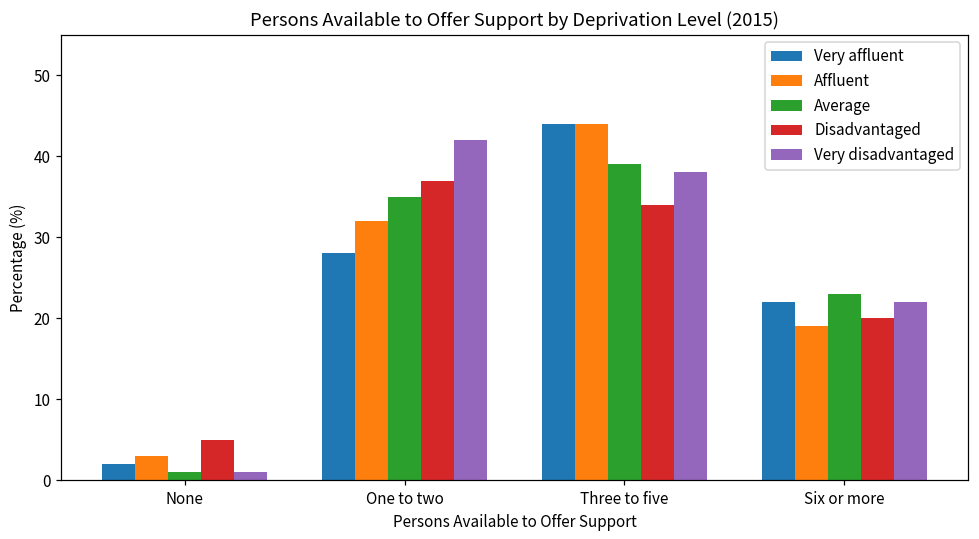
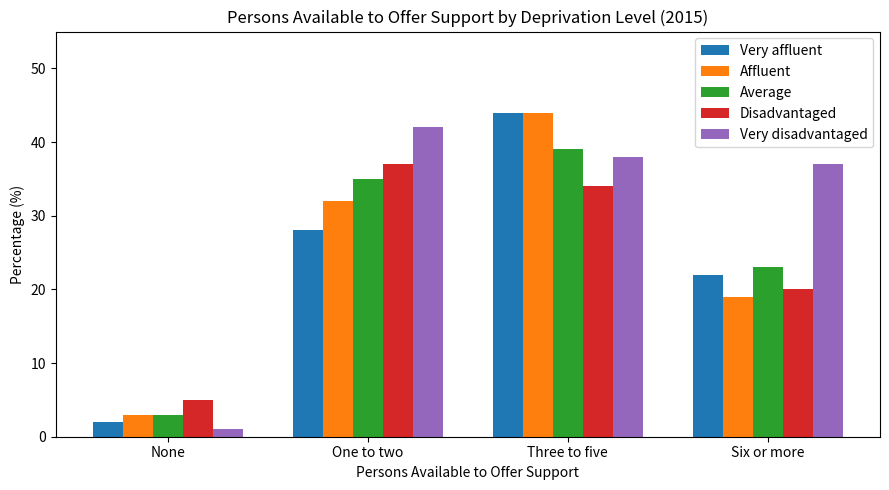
Average, None: 1 -> 3
Very disadvantaged, Six or more: 22 -> 37
